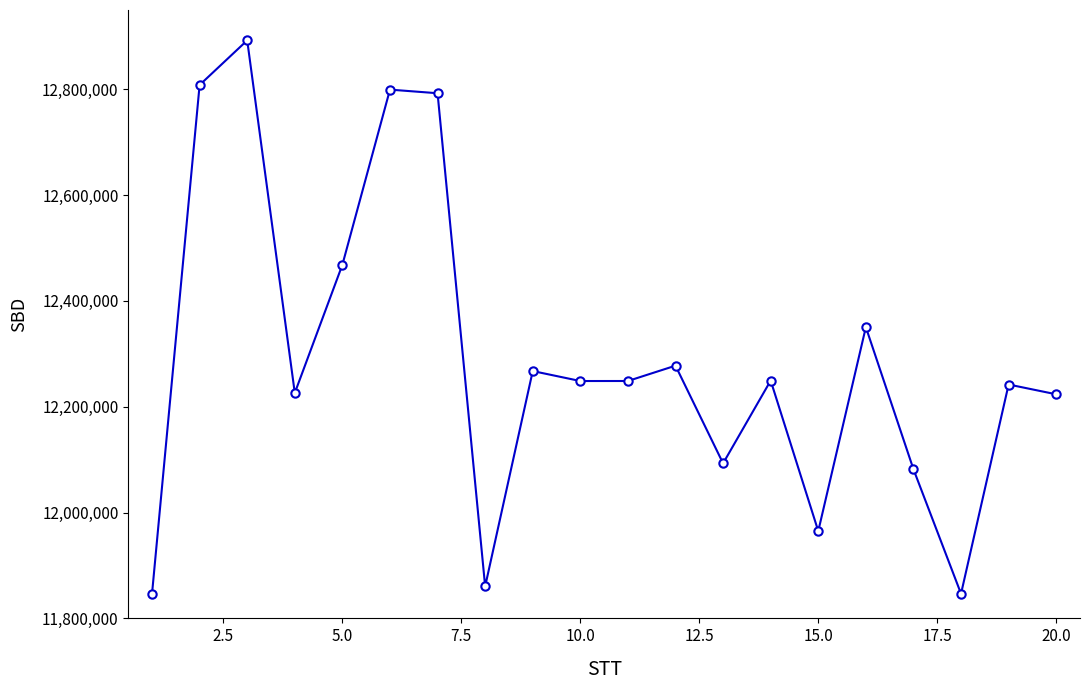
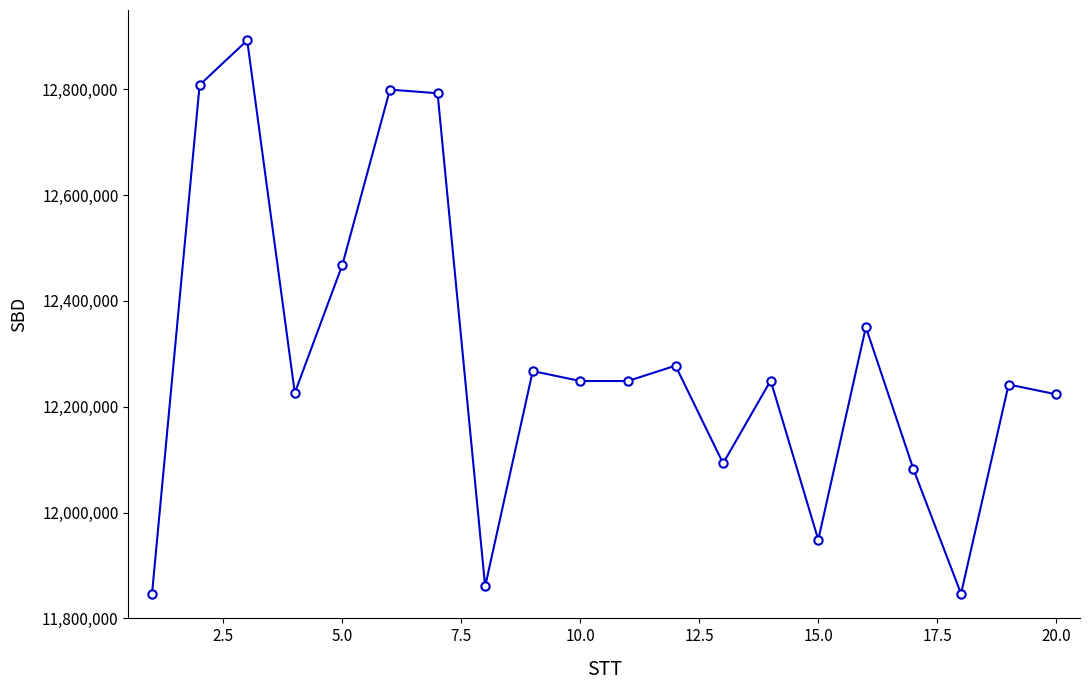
15.0: 11,970,000 -> 11,950,000
